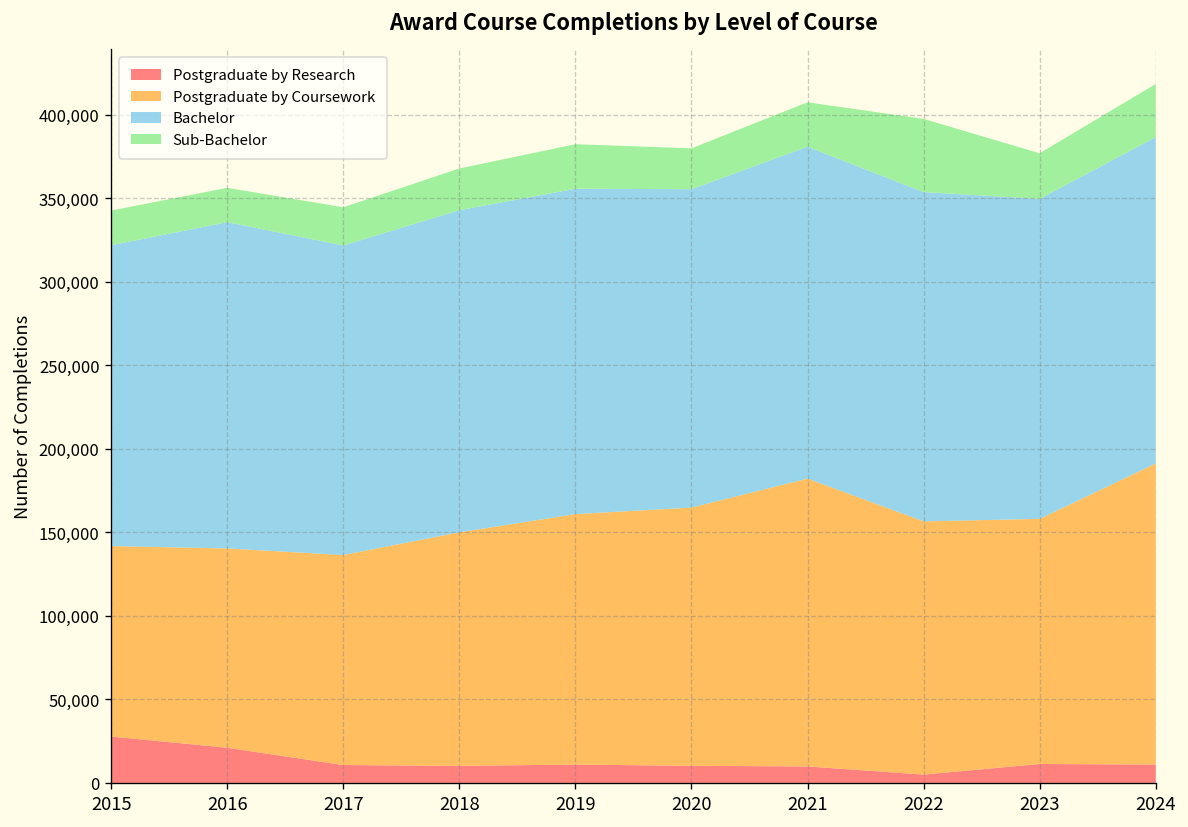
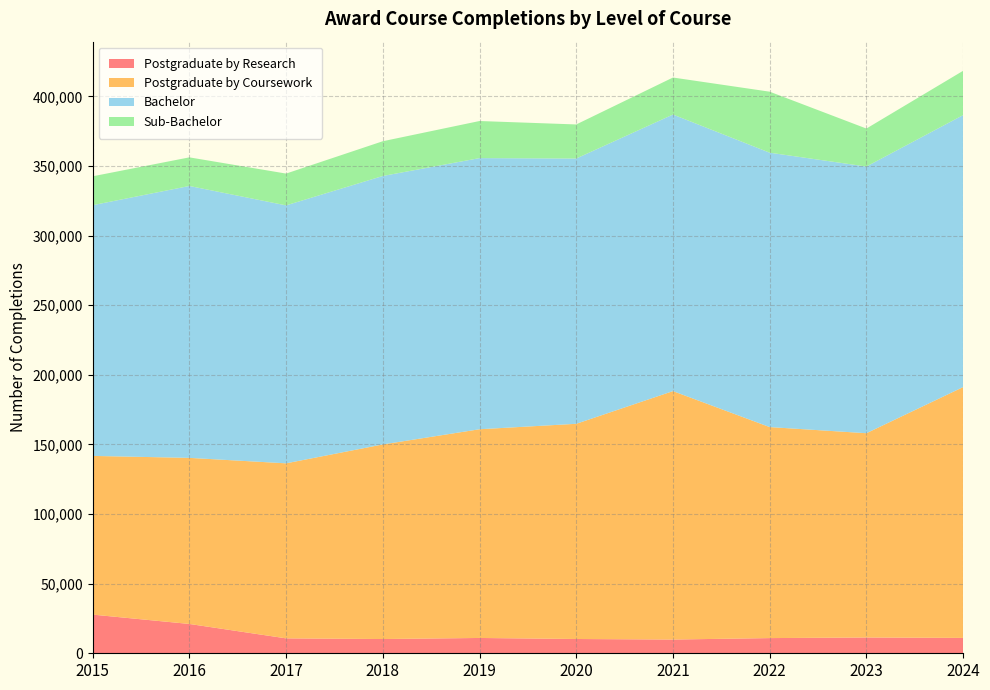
Postgraduate by Coursework, 2021: 172,000 -> 178,000
Postgraduate by Research, 2022: 5,000 -> 11,000
